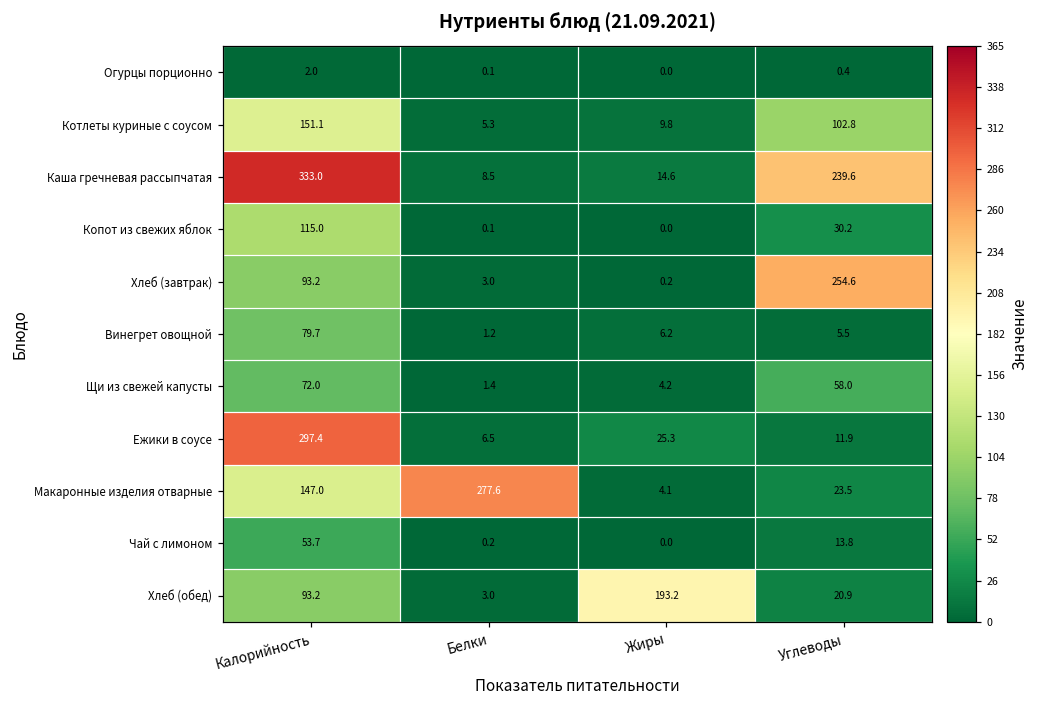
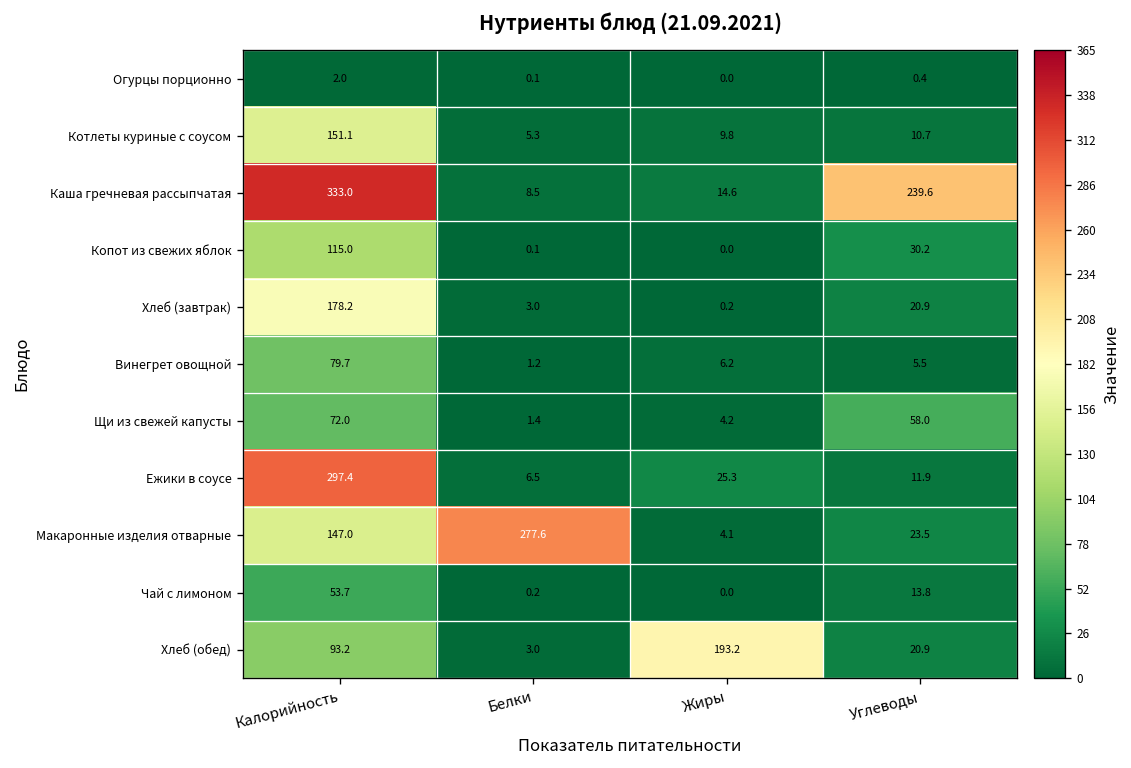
Котлеты куриные с соусом, Углеводы: 102.8 -> 10.7
Хлеб (завтрак), Калорийность: 93.2 -> 178.2
Хлеб (завтрак), Углеводы: 254.6 -> 20.9
